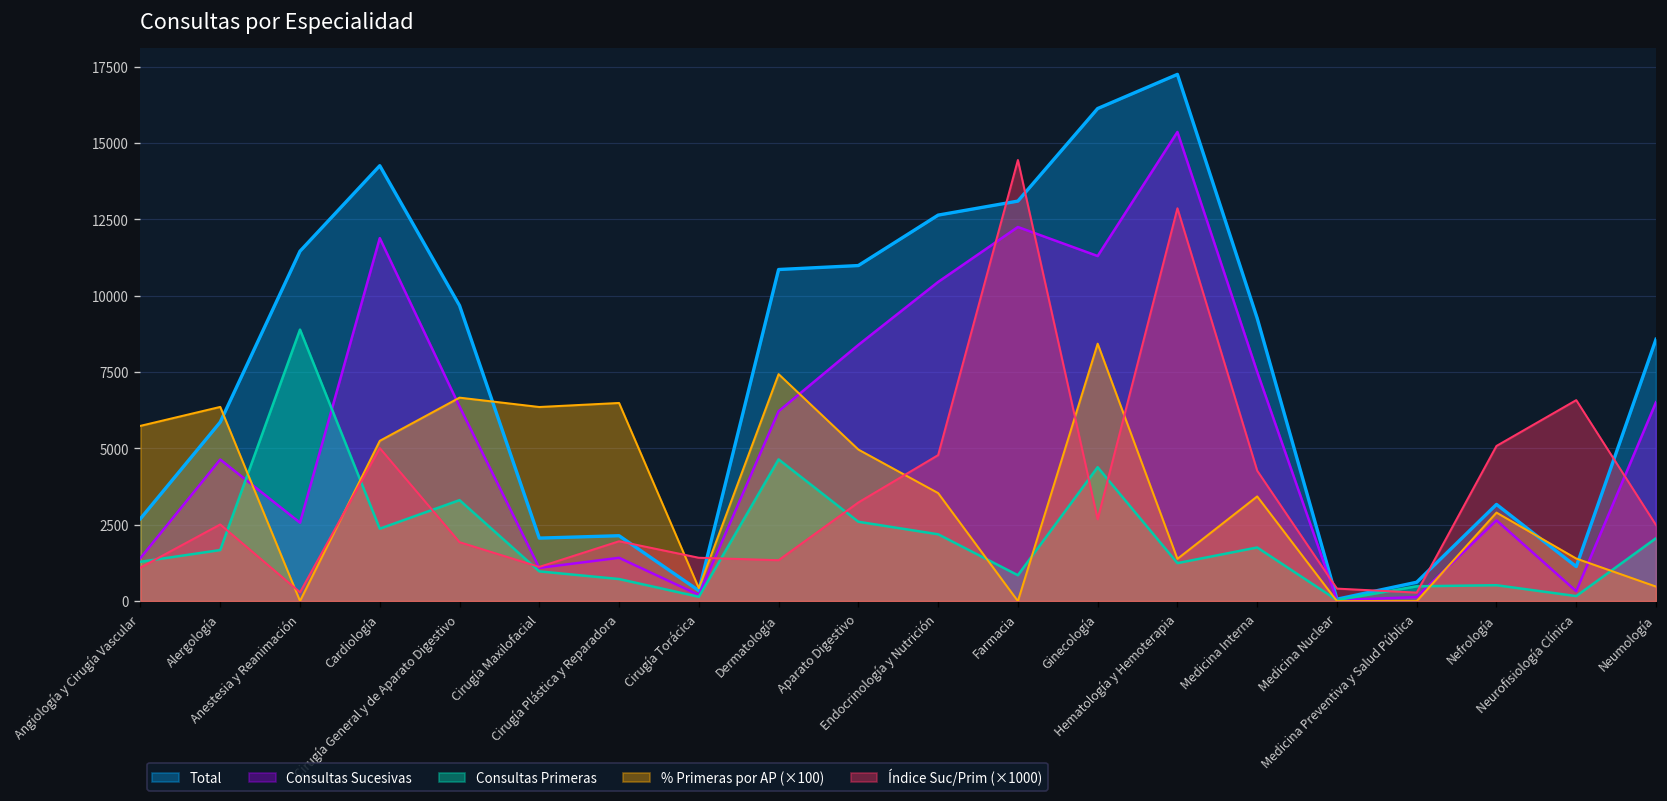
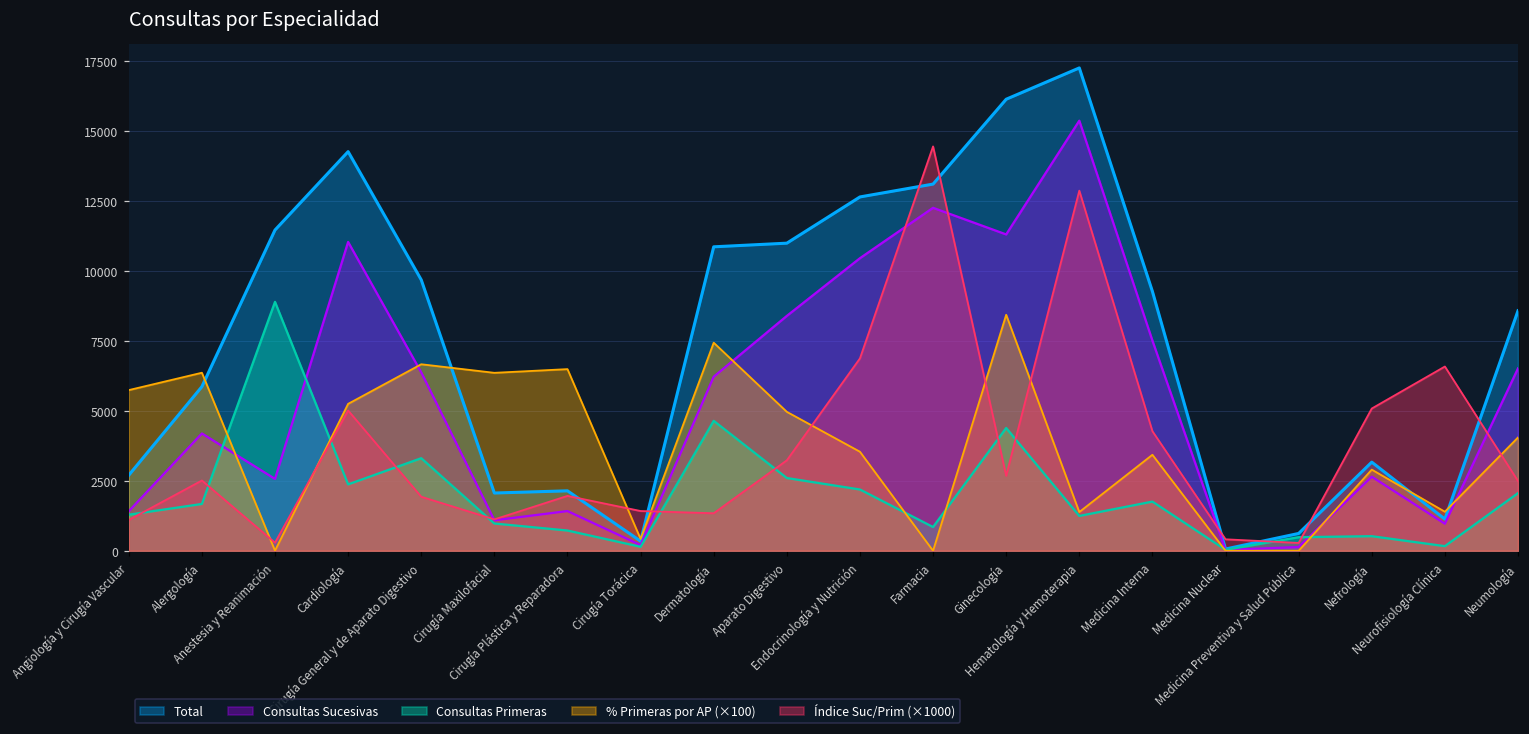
Consultas Sucesivas, Alergología: 4600 -> 4200
Consultas Sucesivas, Cardiología: 11900 -> 11000
Índice Suc/Prim (×1000), Endocrinología y Nutrición: 4800 -> 6900
Consultas Sucesivas, Neurofisiología Clínica: 300 -> 1000
% Primeras por AP (×100), Neumología: 500 -> 4000
